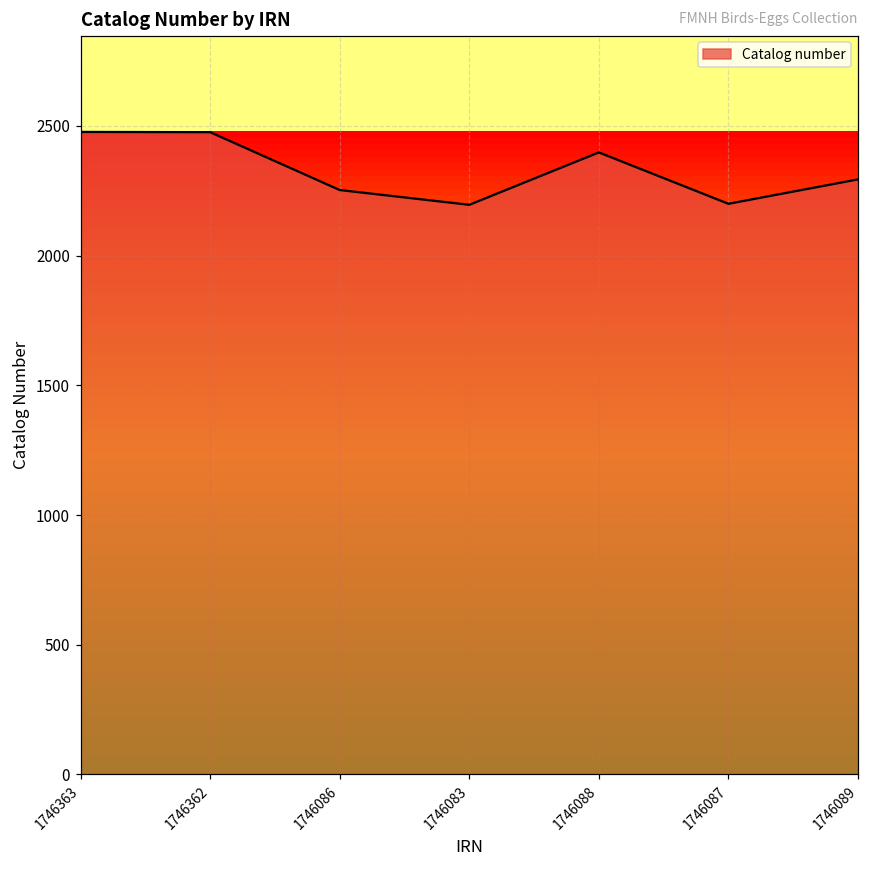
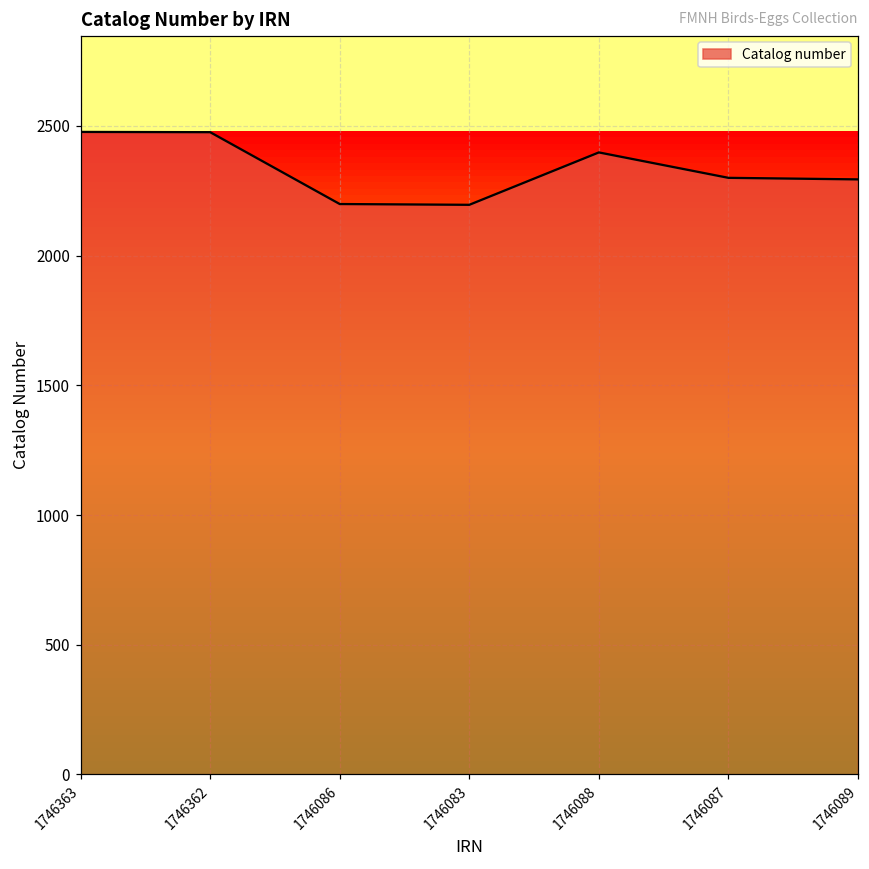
1746086: 2250 -> 2200
1746087: 2200 -> 2300
